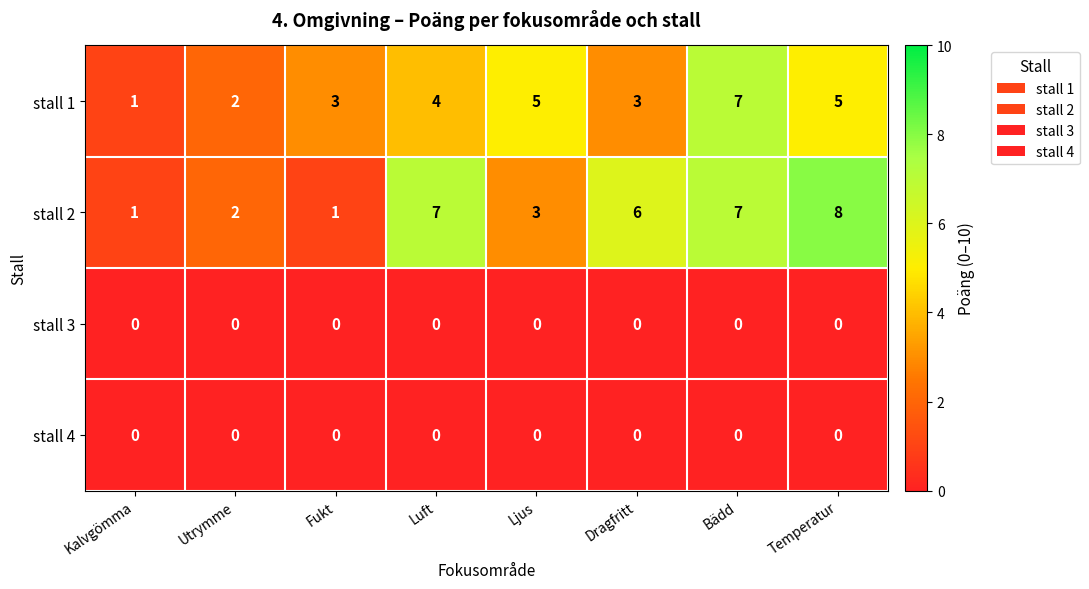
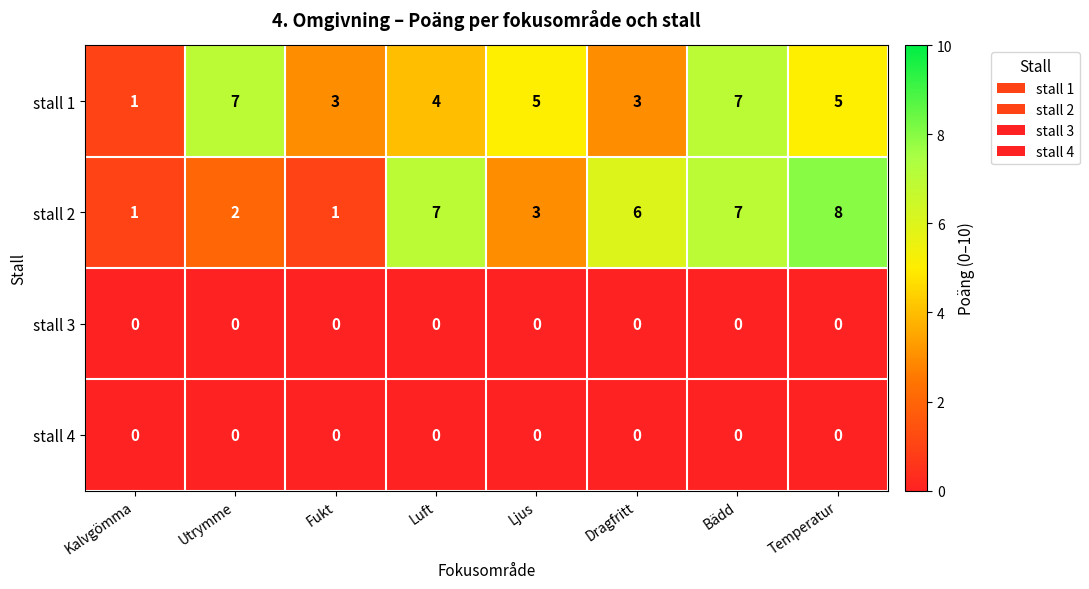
stall 1, Utrymme: 2 -> 7
